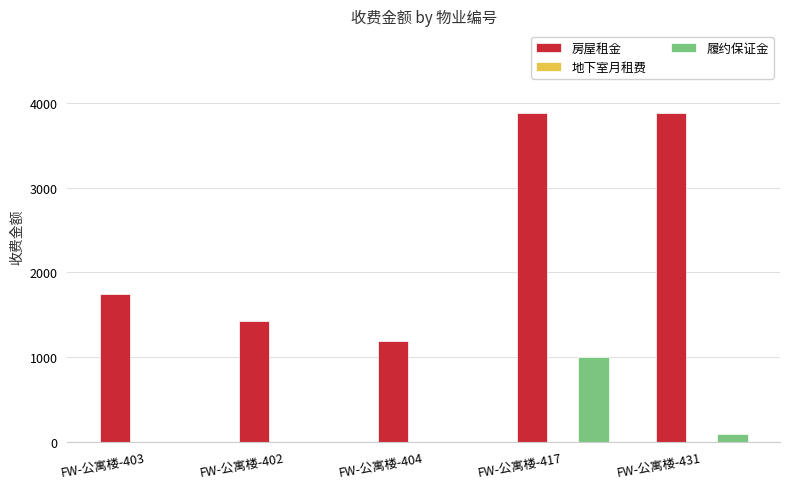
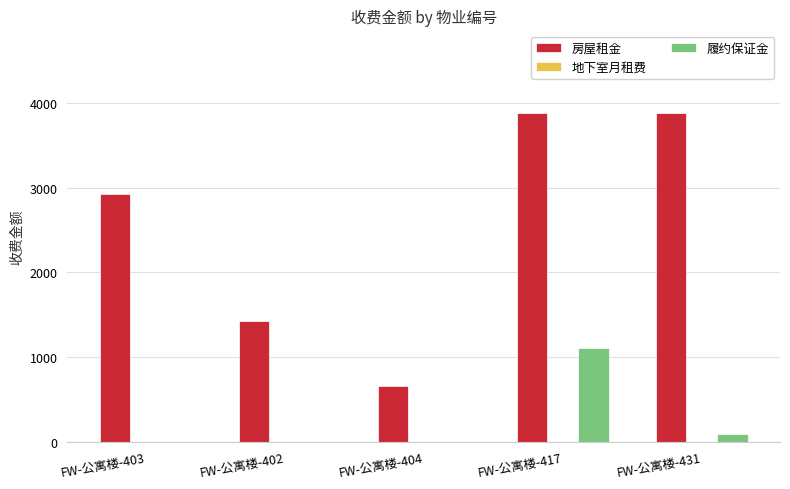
房屋租金, FW-公寓楼-403: 1700 -> 2900
房屋租金, FW-公寓楼-404: 1200 -> 700
履约保证金, FW-公寓楼-417: 1000 -> 1100
